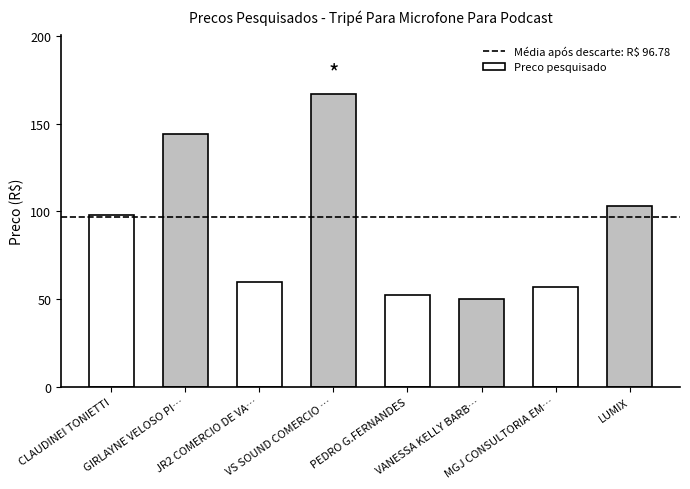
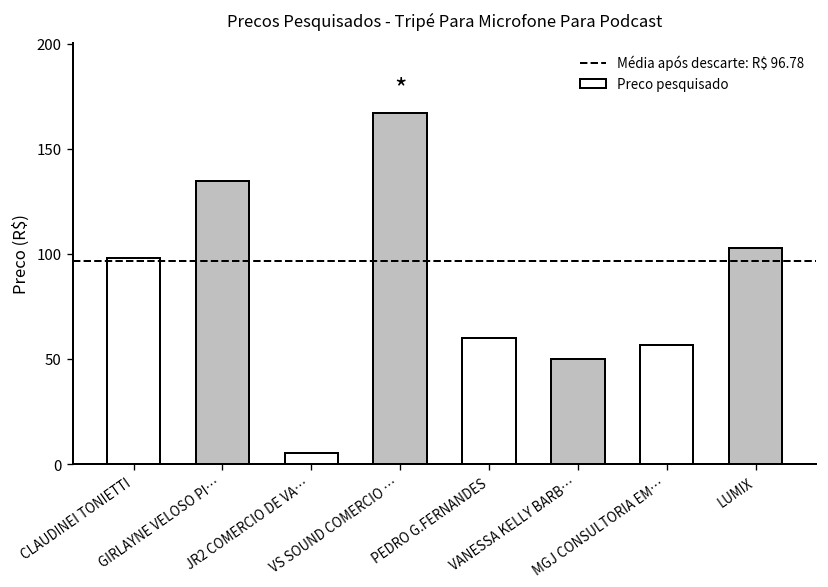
GIRLAYNE VELOSO PI…: 144 -> 135
JR2 COMERCIO DE VA…: 60 -> 5
PEDRO G.FERNANDES: 52 -> 60
